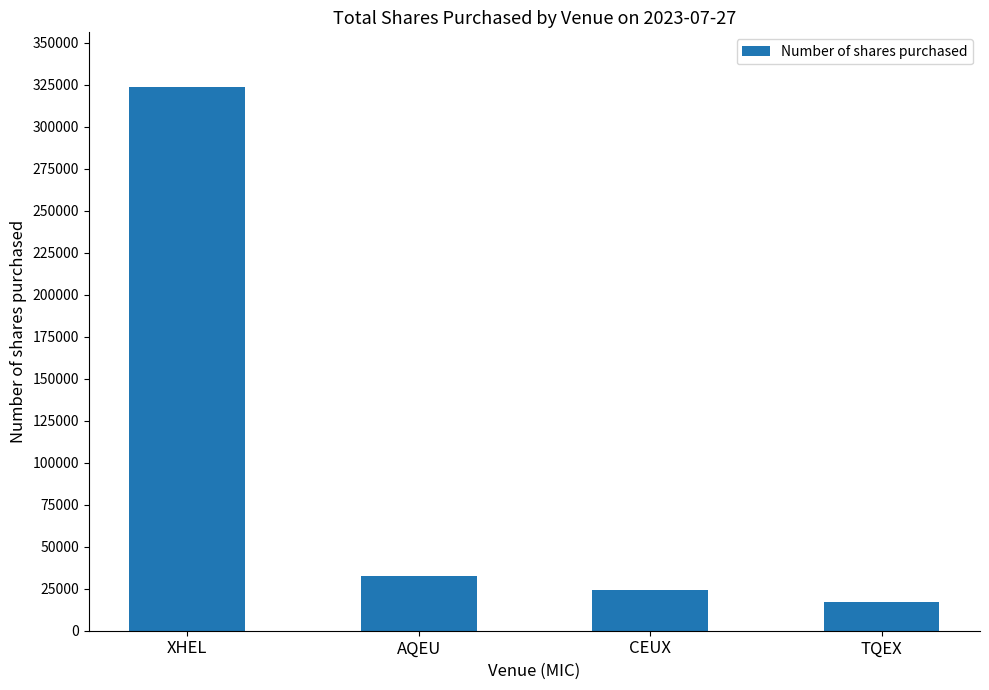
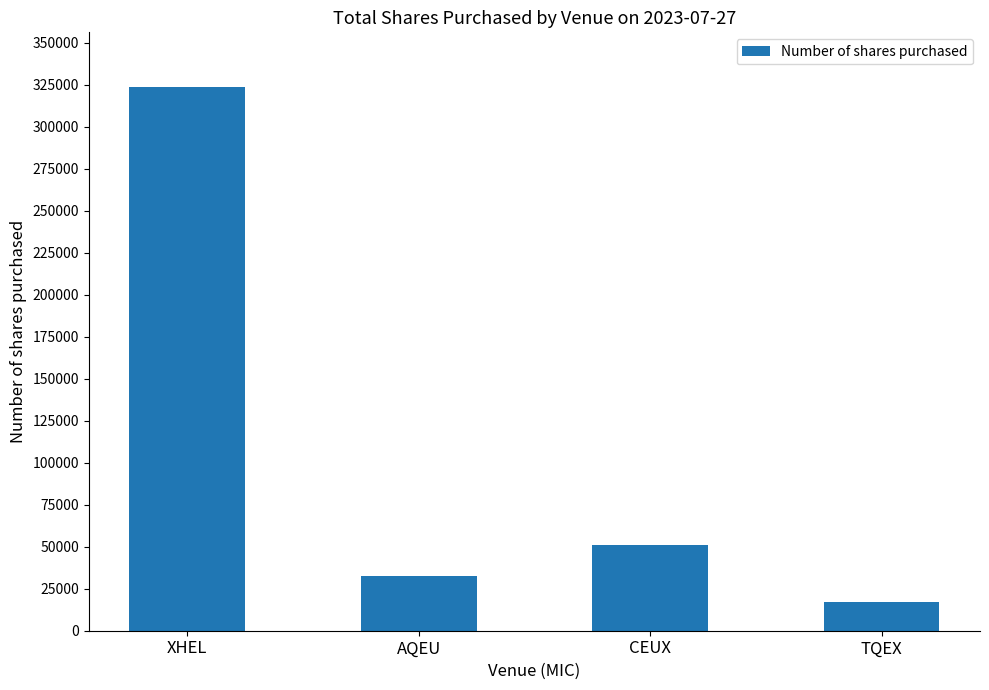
CEUX: 24000 -> 51000
